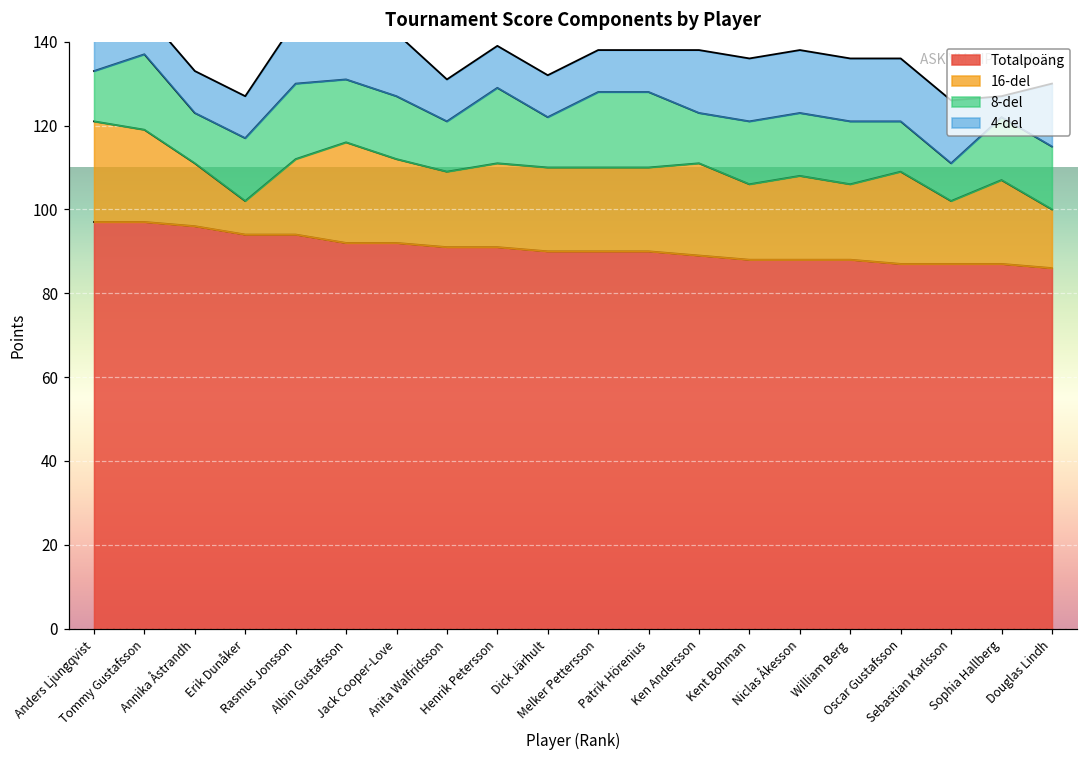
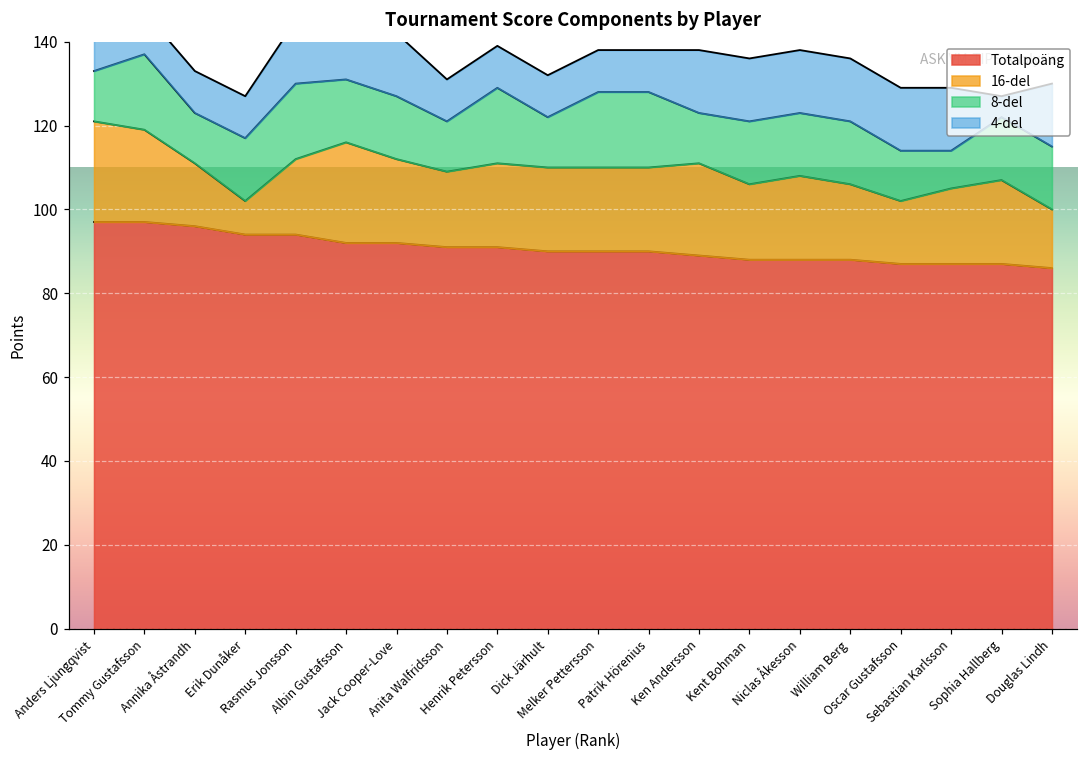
16-del, Oscar Gustafsson: 22 -> 15
16-del, Sebastian Karlsson: 15 -> 18
